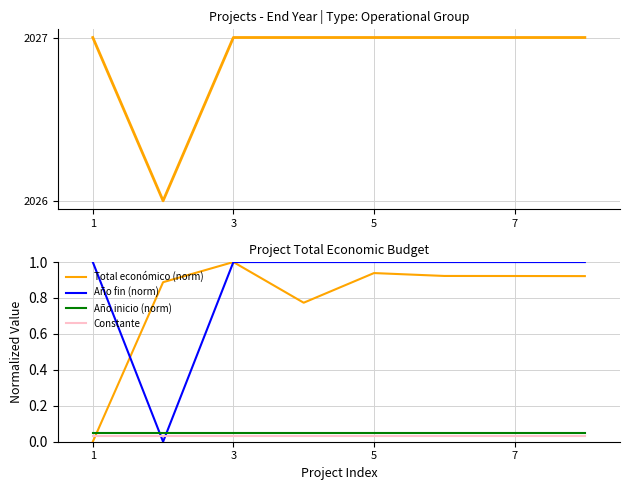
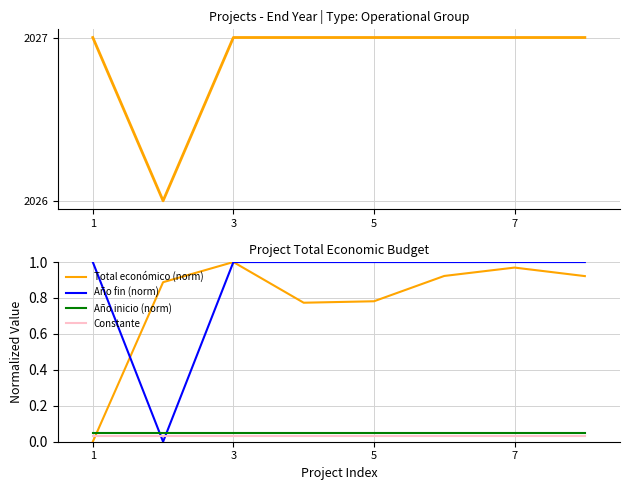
Project Total Economic Budget, Total económico (norm), 5: 0.94 -> 0.78
Project Total Economic Budget, Total económico (norm), 7: 0.92 -> 0.97
